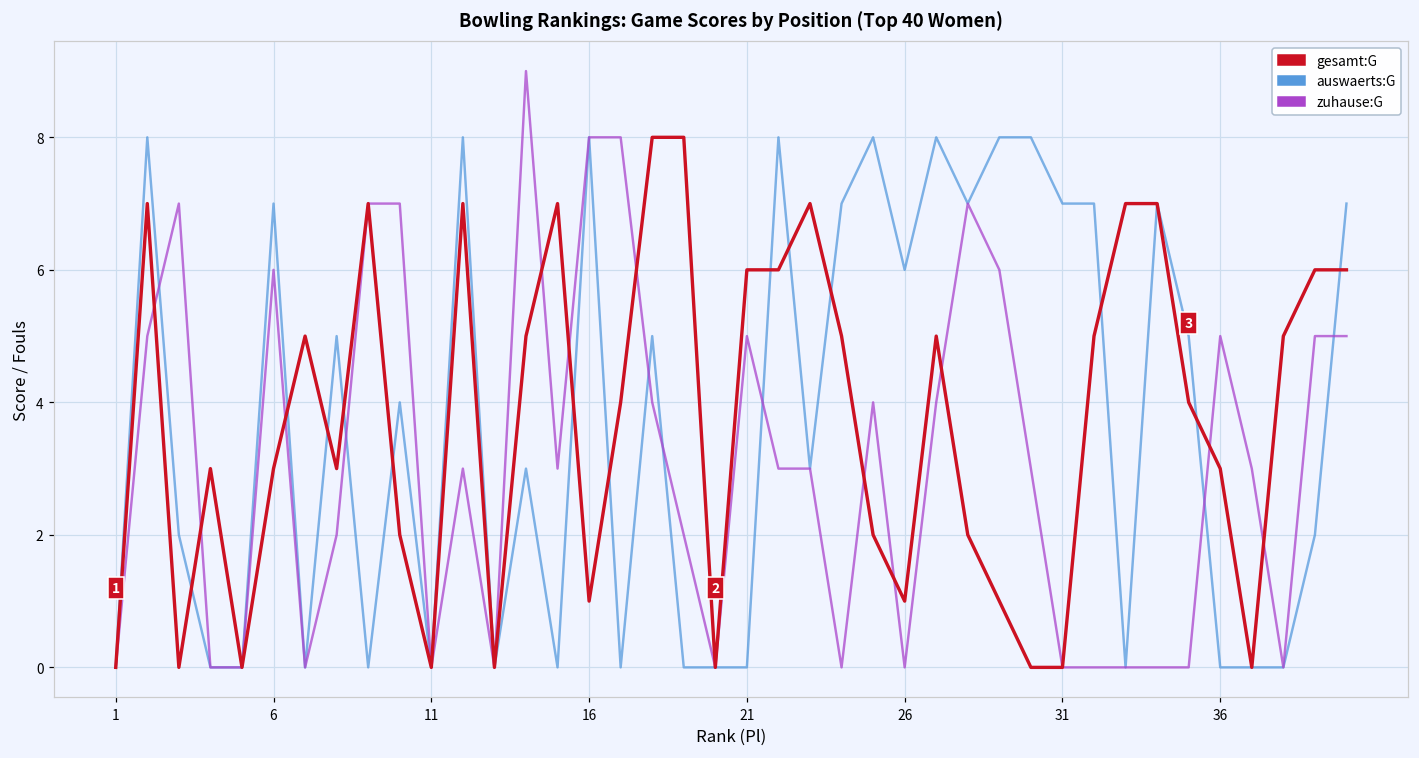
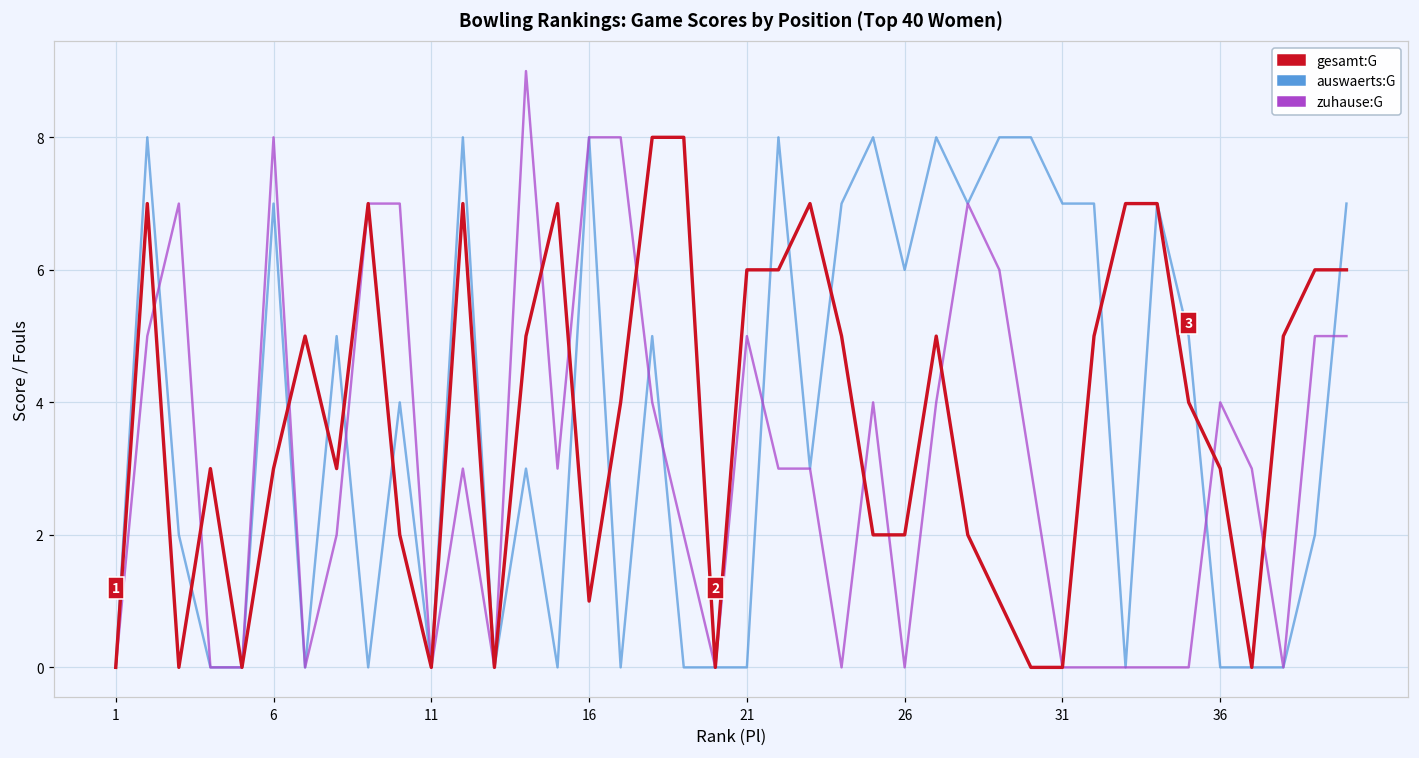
zuhause:G, 6: 6 -> 8
gesamt:G, 26: 1 -> 2
zuhause:G, 36: 5 -> 4
